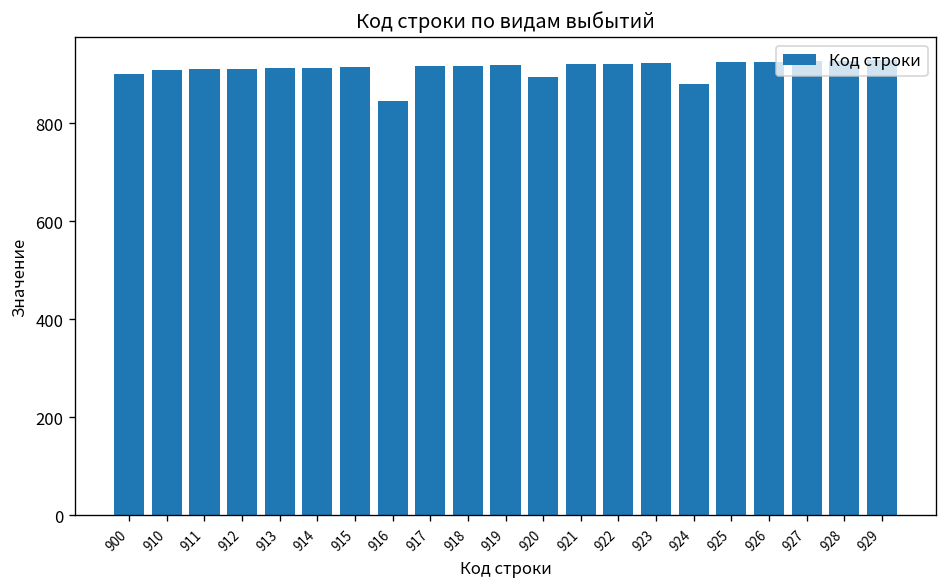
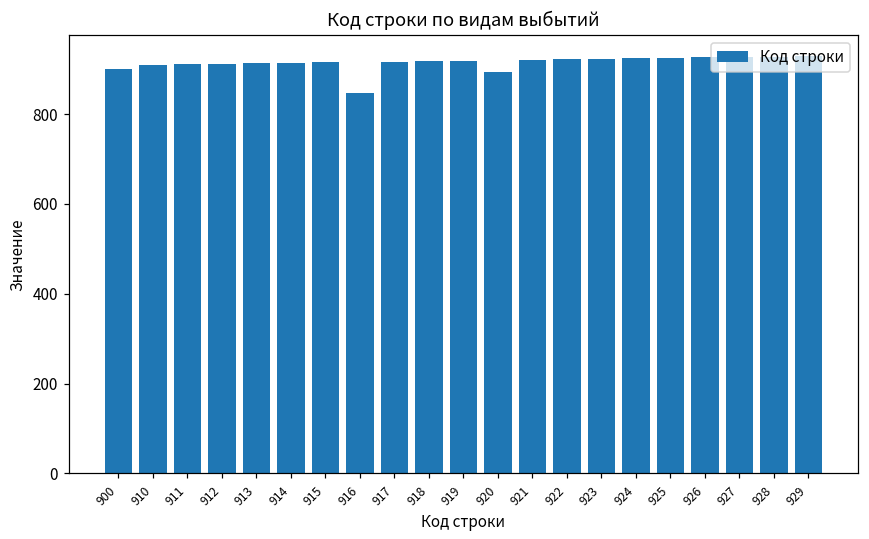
924: 880 -> 920
